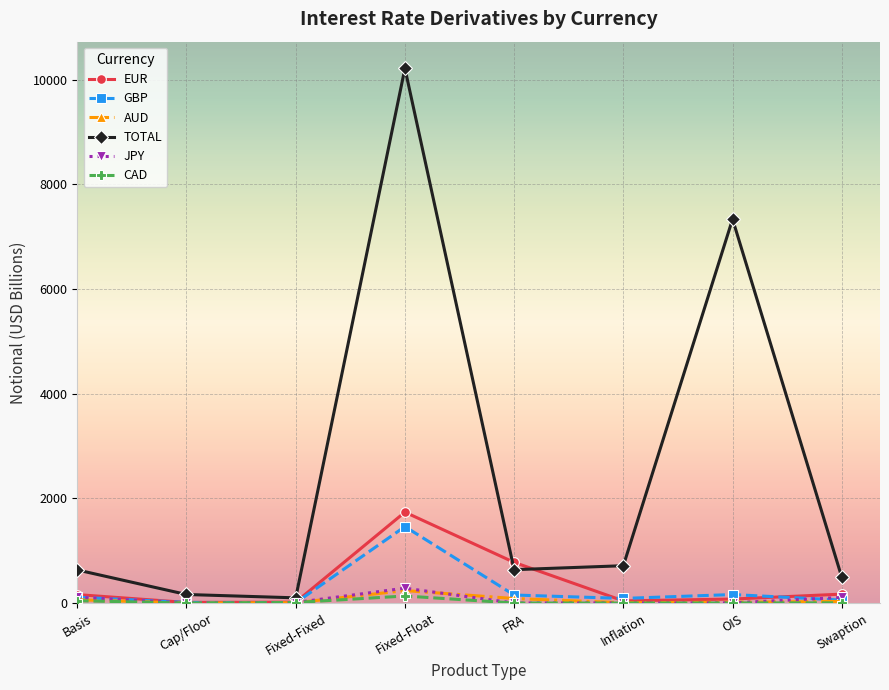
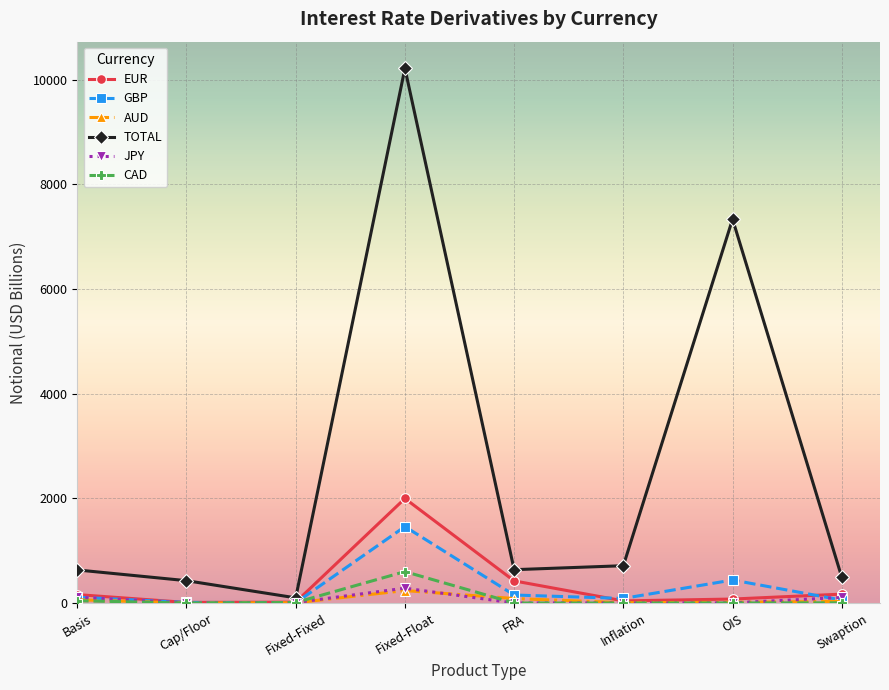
TOTAL, Cap/Floor: 200 -> 400
EUR, Fixed-Float: 1700 -> 2000
CAD, Fixed-Float: 100 -> 600
EUR, FRA: 800 -> 400
GBP, OIS: 200 -> 400
